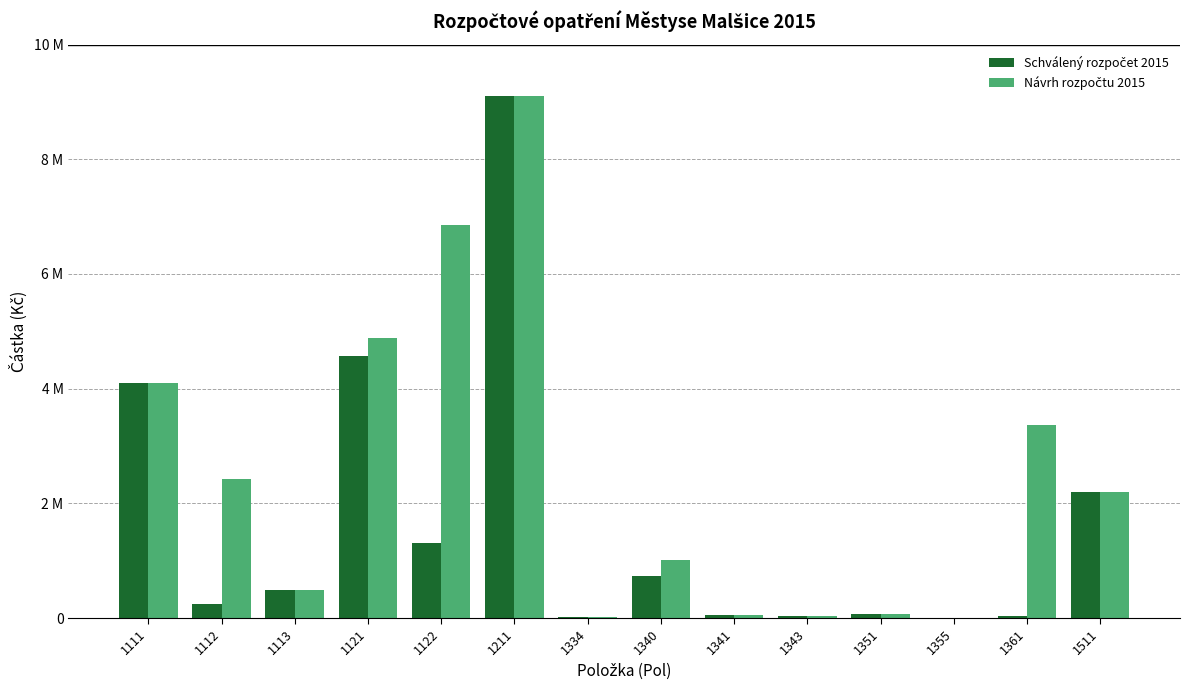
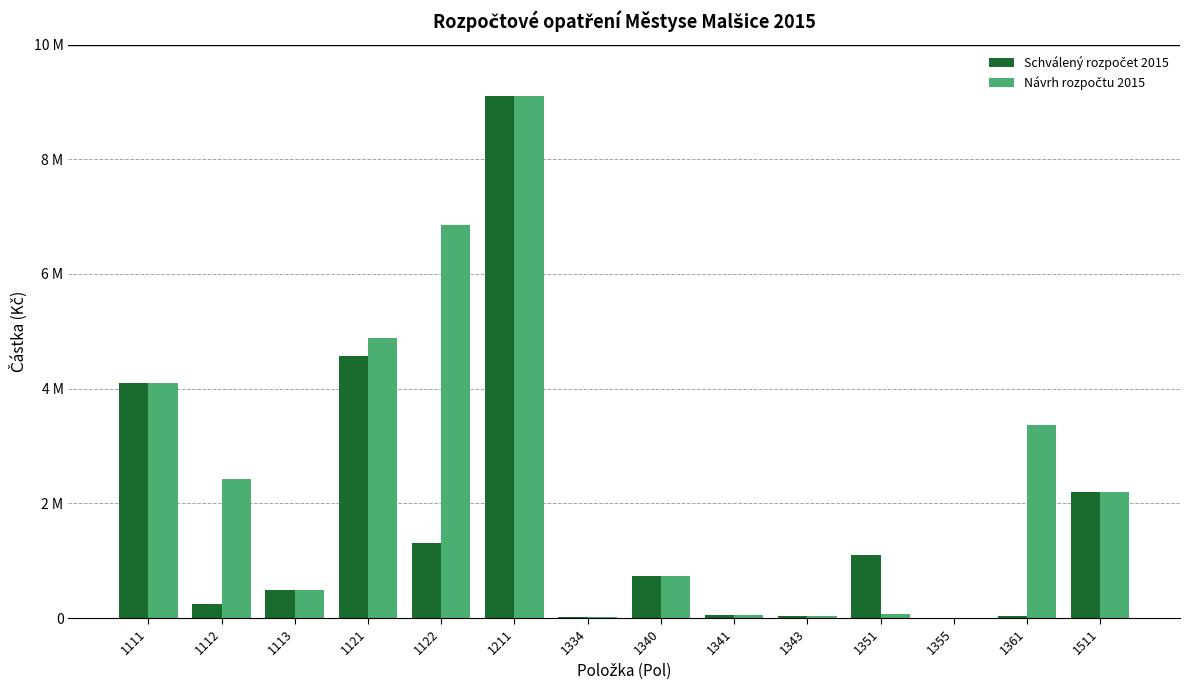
Návrh rozpočtu 2015, 1340: 1000000 -> 700000
Schválený rozpočet 2015, 1351: 100000 -> 1100000
